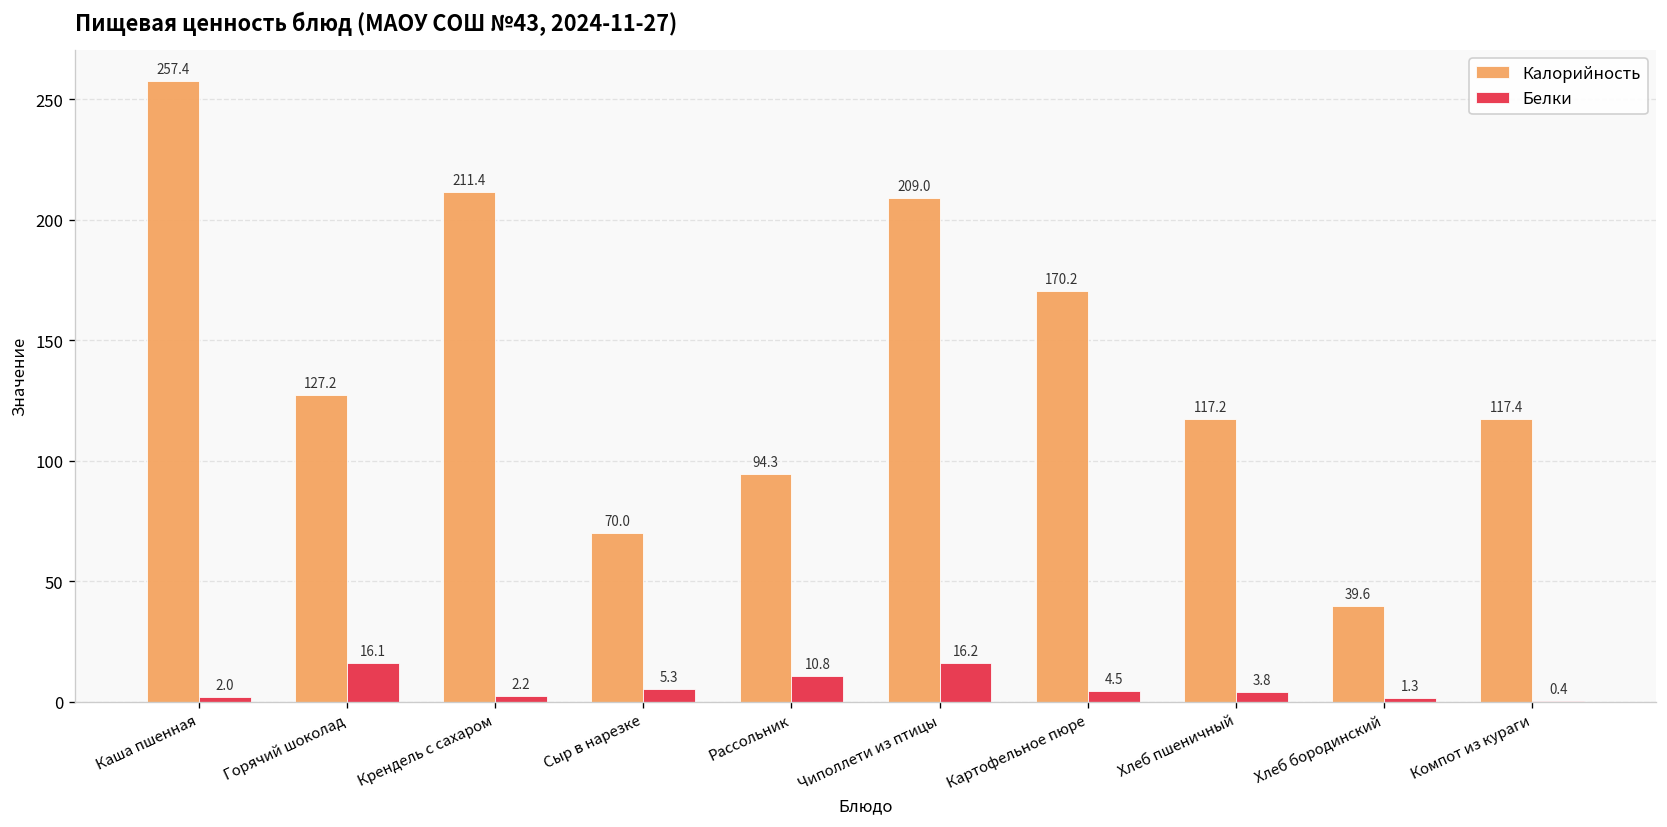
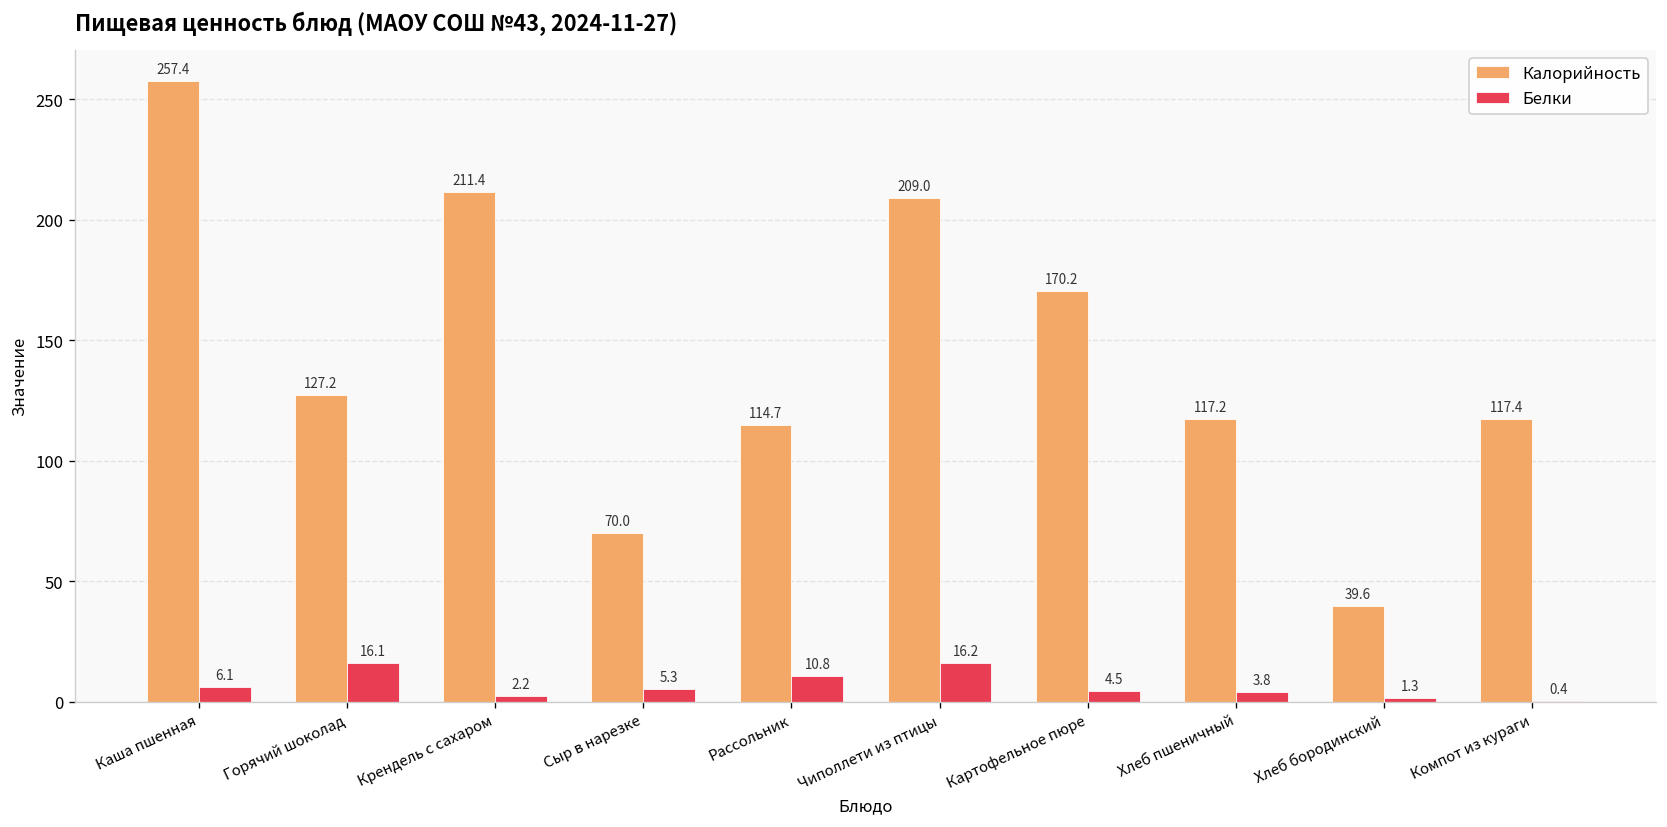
Белки, Каша пшенная: 2.0 -> 6.1
Калорийность, Рассольник: 94.3 -> 114.7
